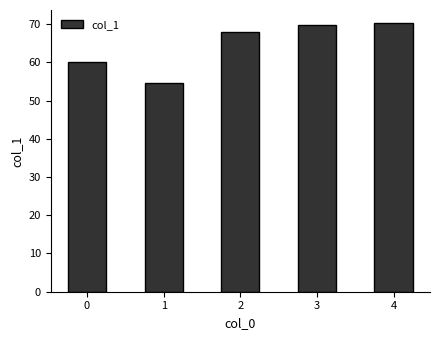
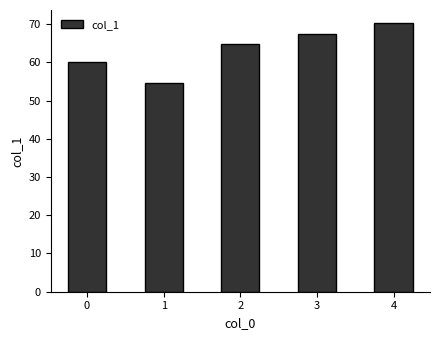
2: 68 -> 65
3: 70 -> 67
